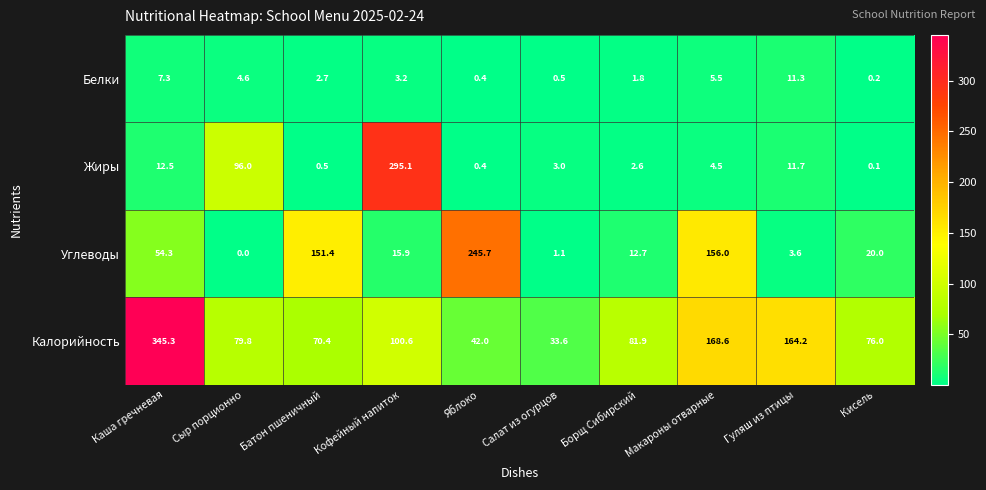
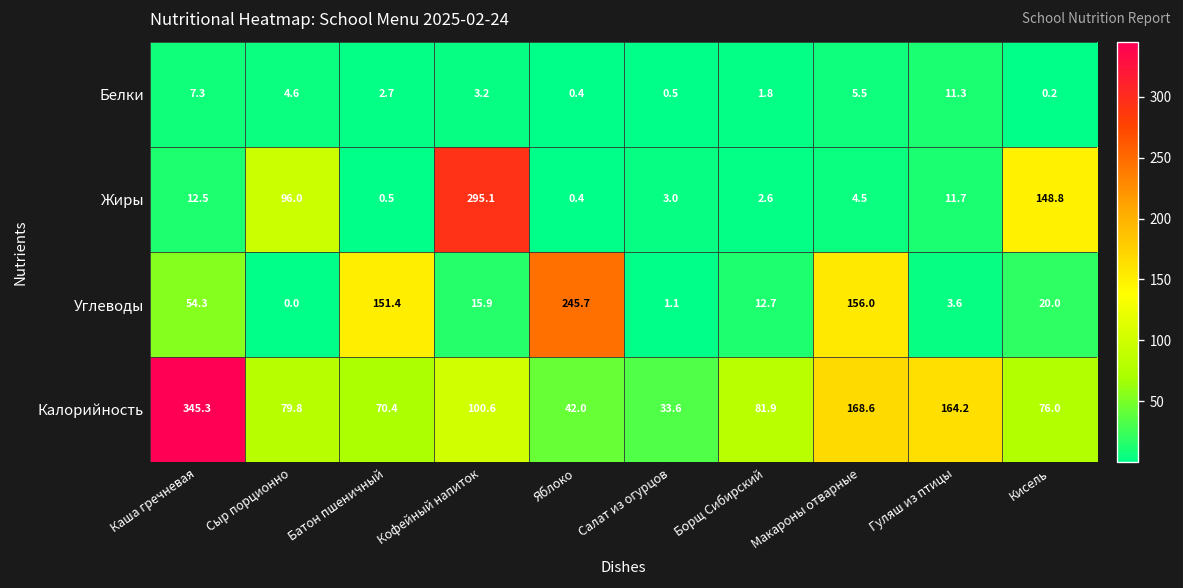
Жиры, Кисель: 0.1 -> 148.8
